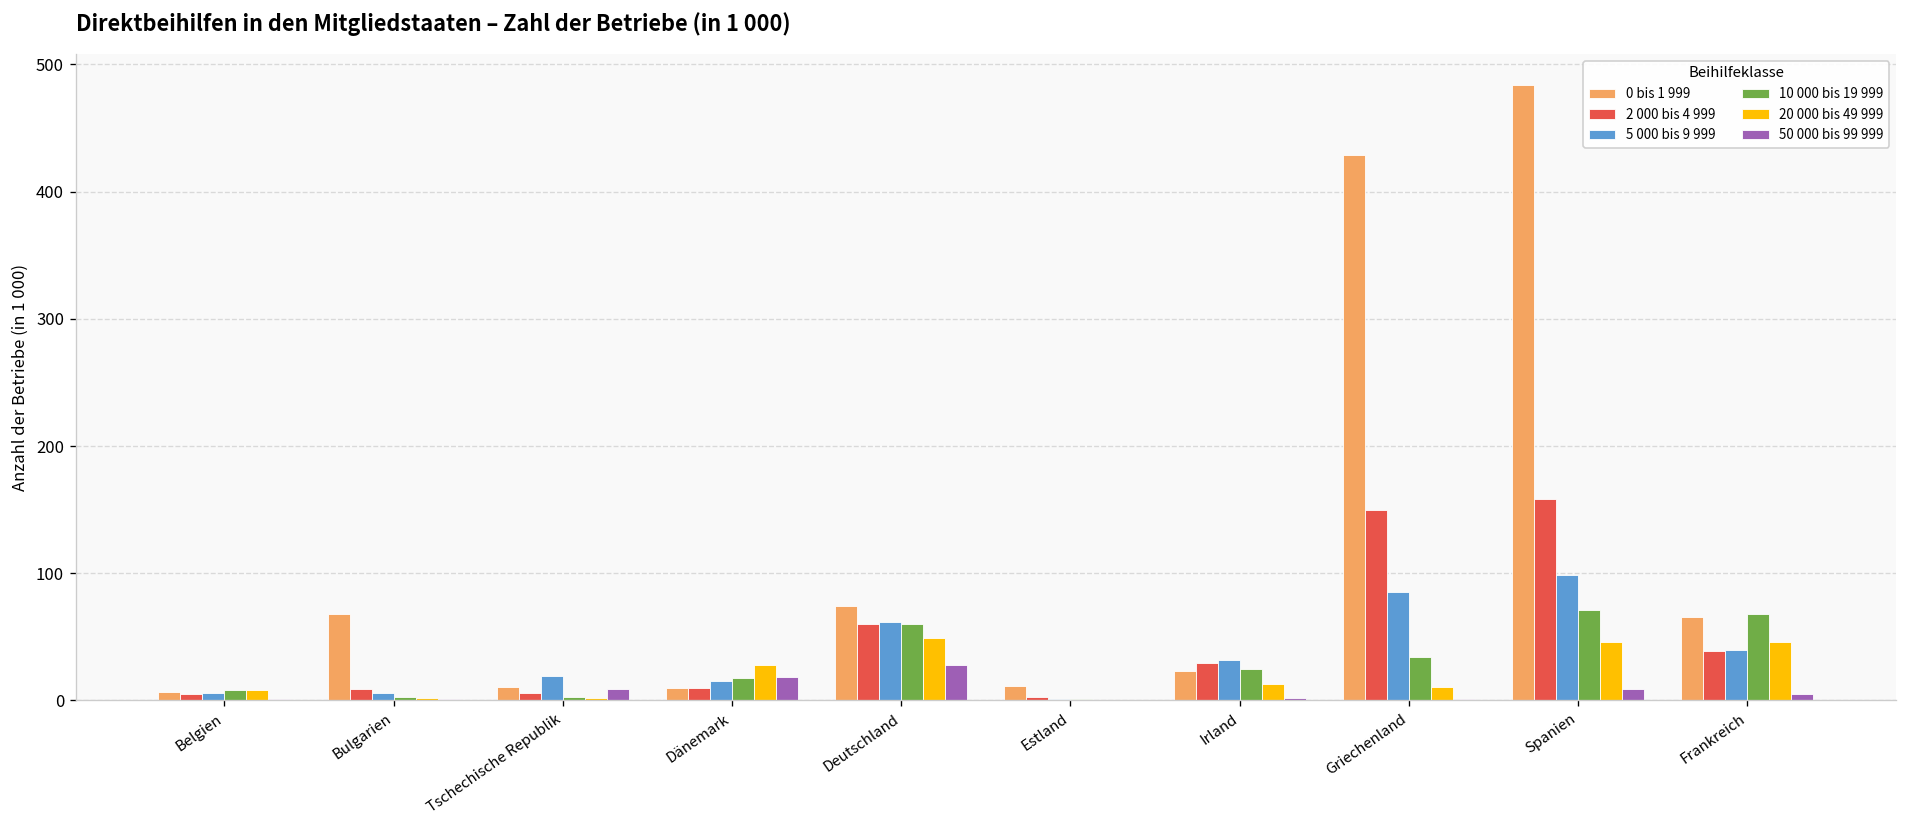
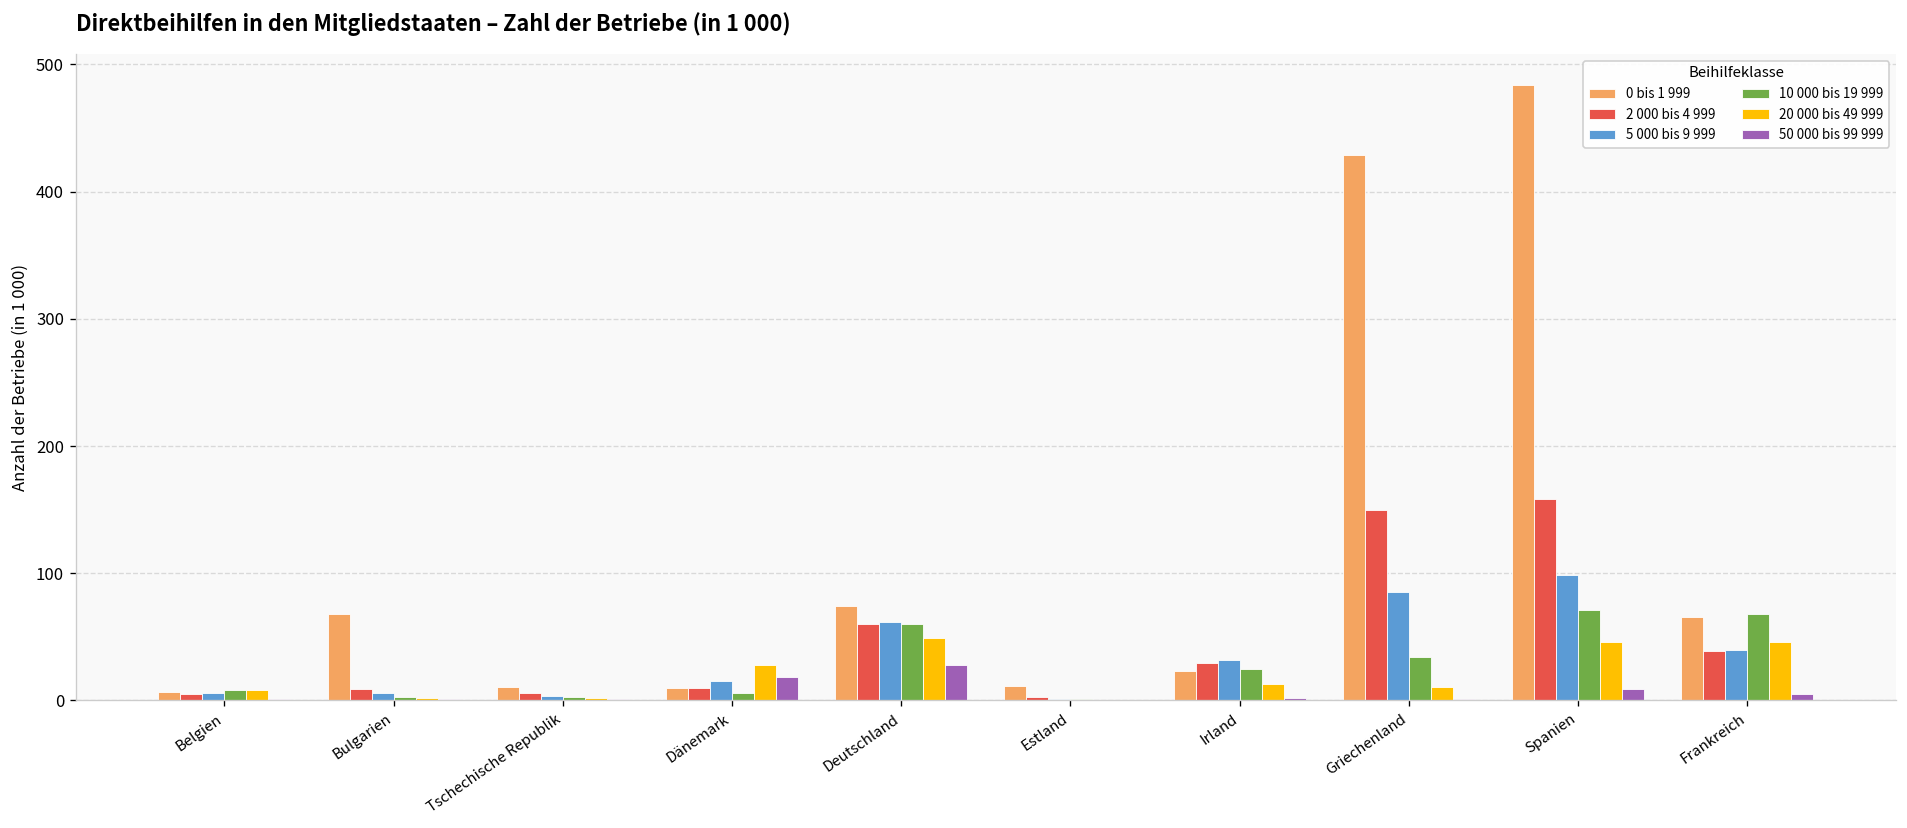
5 000 bis 9 999, Tschechische Republik: 19 -> 4
50 000 bis 99 999, Tschechische Republik: 9 -> 1
10 000 bis 19 999, Dänemark: 17 -> 6
